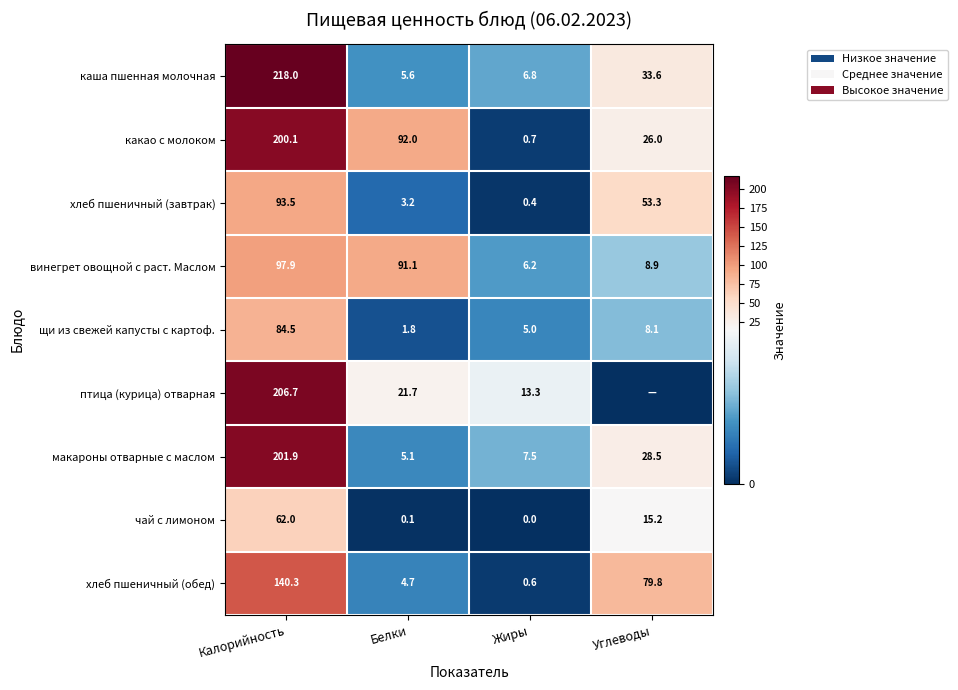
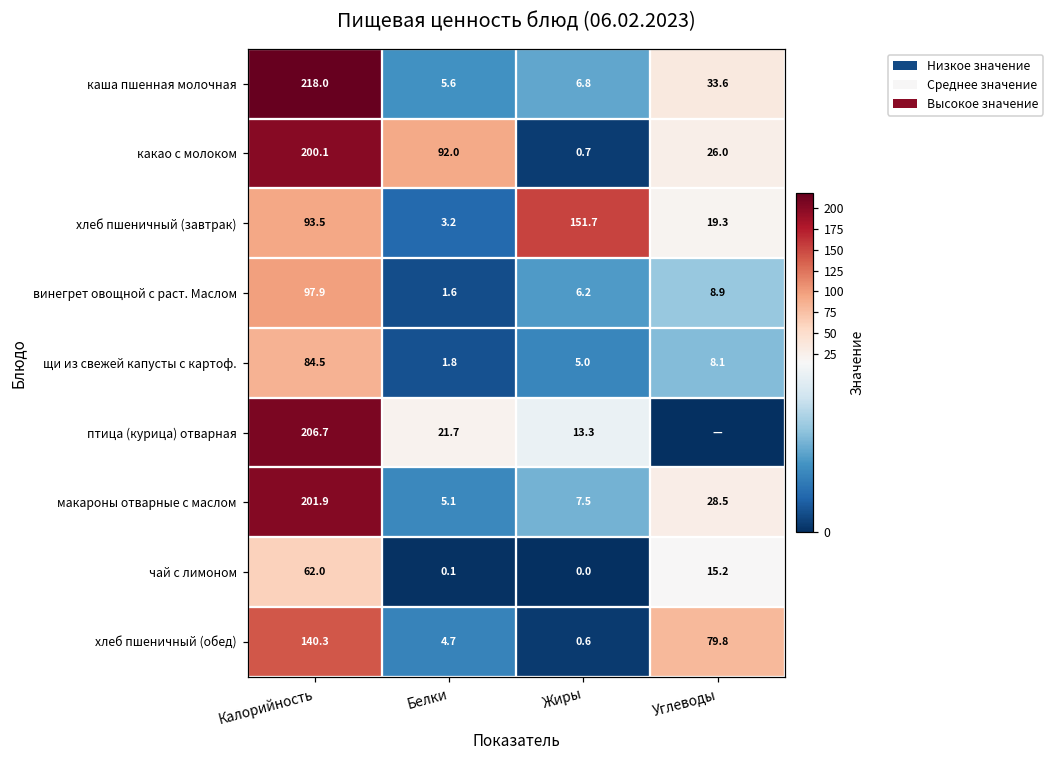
хлеб пшеничный (завтрак), Жиры: 0.4 -> 151.7
хлеб пшеничный (завтрак), Углеводы: 53.3 -> 19.3
винегрет овощной с раст. Маслом, Белки: 91.1 -> 1.6
